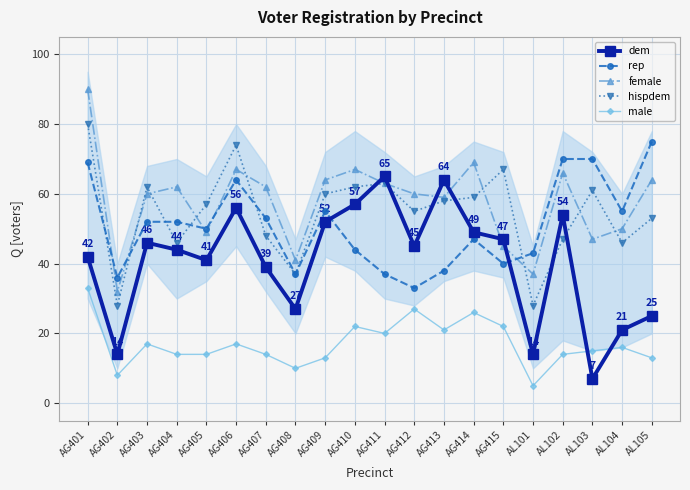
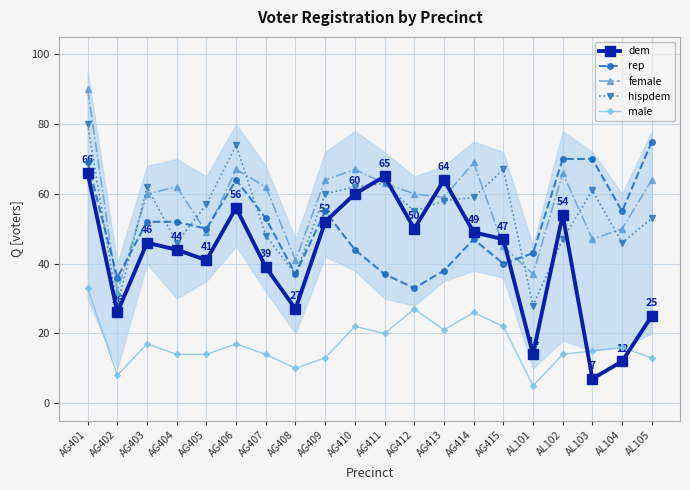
dem, AG401: 42 -> 66
dem, AG402: 14 -> 26
dem, AG410: 57 -> 60
dem, AG412: 45 -> 50
dem, AL104: 21 -> 12
